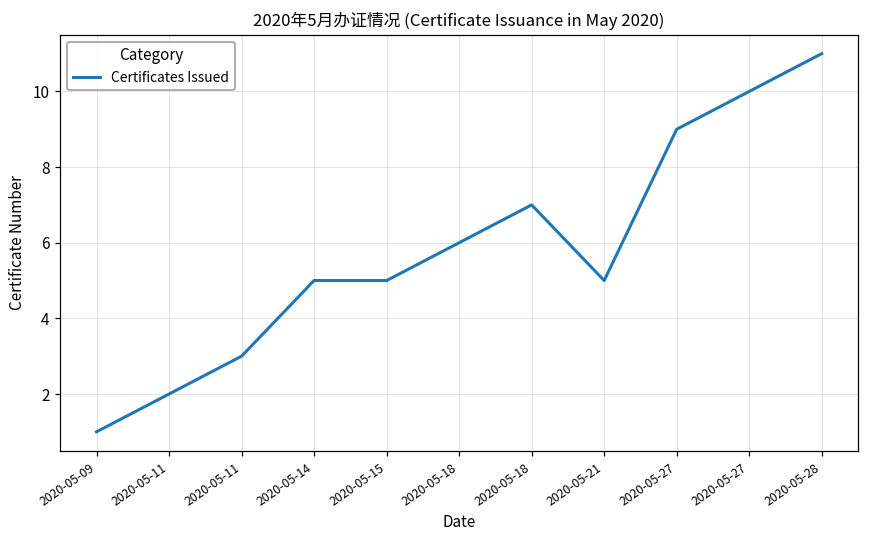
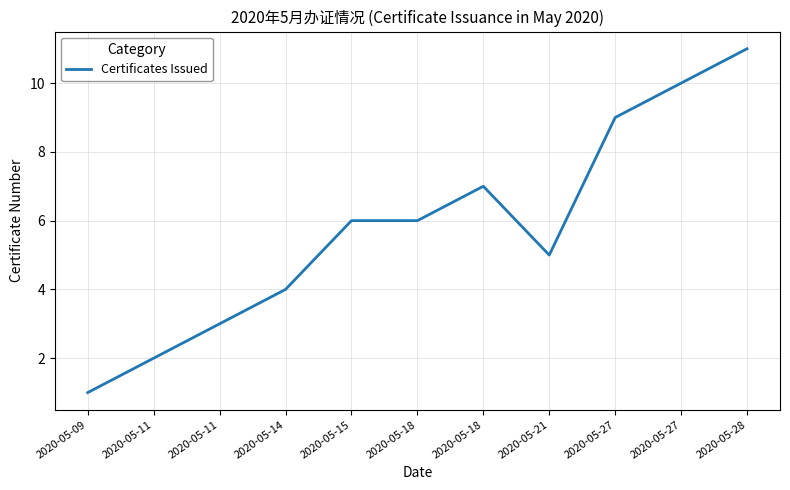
2020-05-14: 5 -> 4
2020-05-15: 5 -> 6
